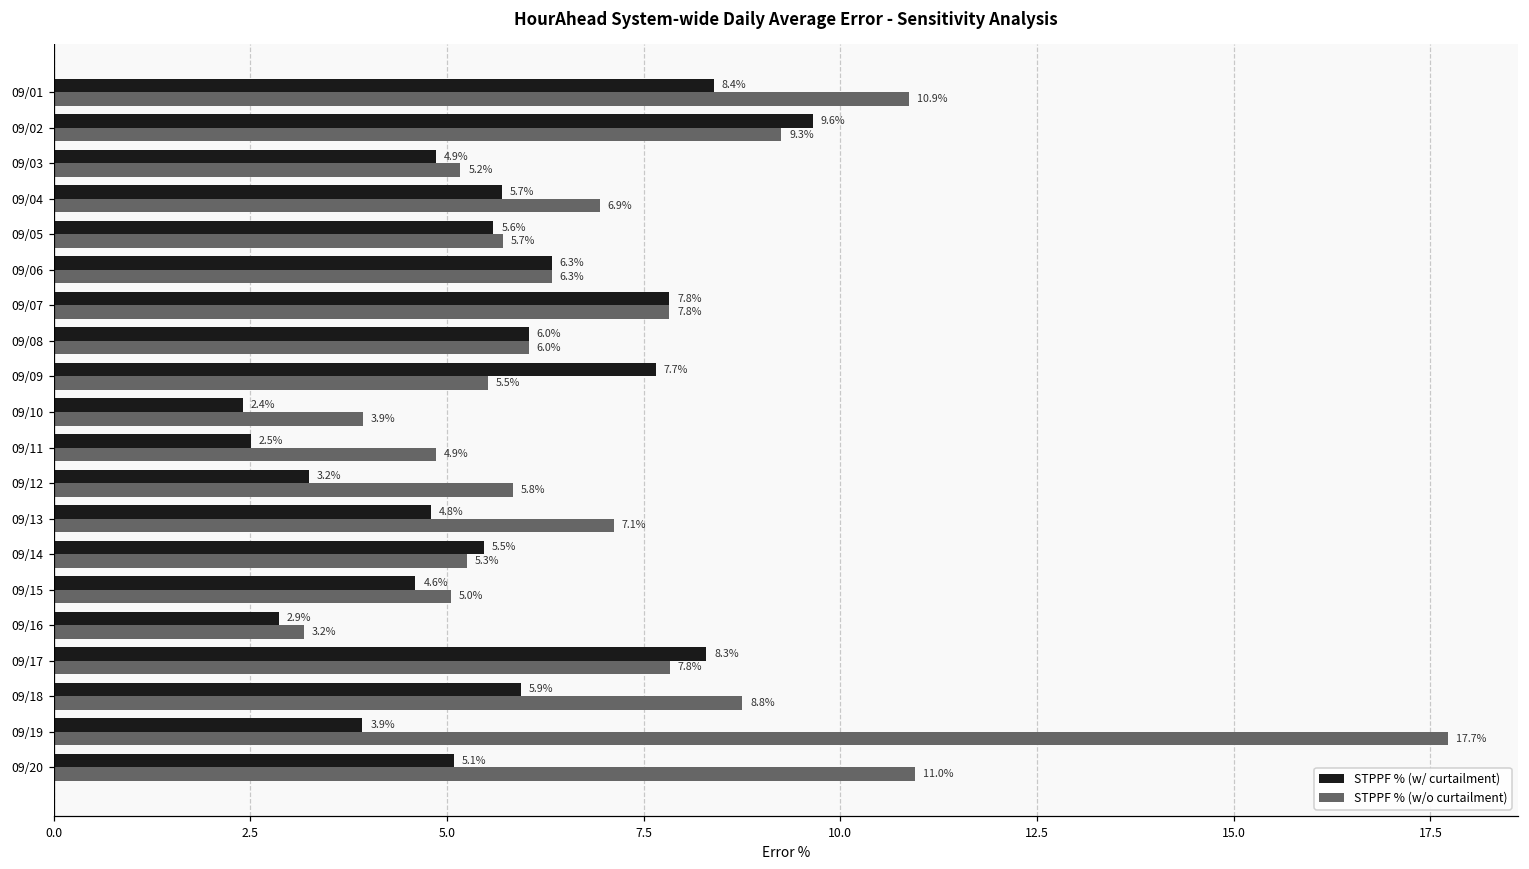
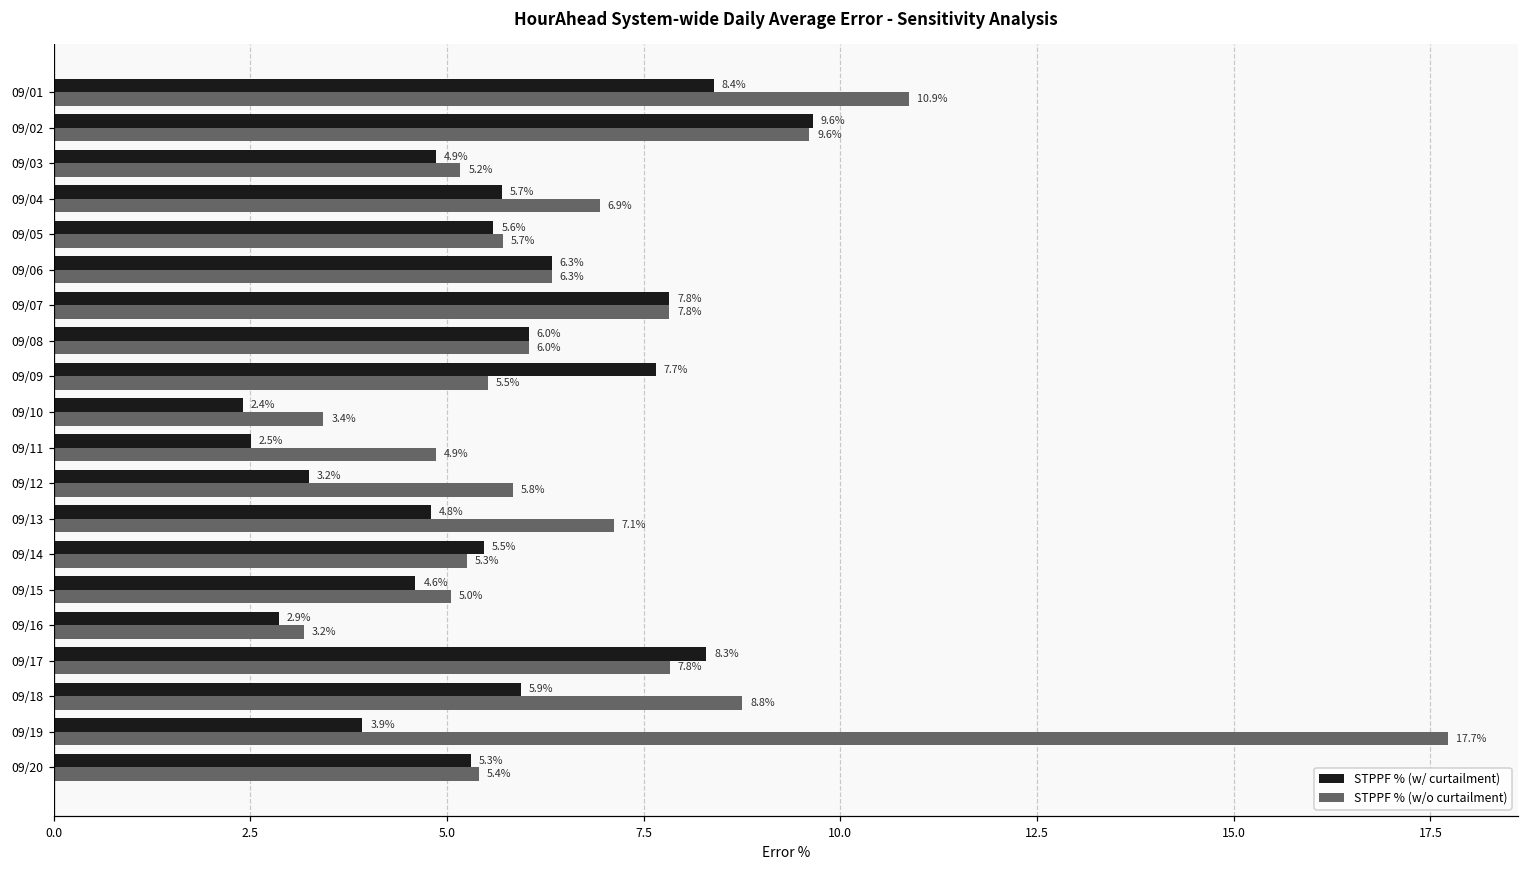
STPPF % (w/o curtailment), 09/02: 9.3% -> 9.6%
STPPF % (w/o curtailment), 09/10: 3.9% -> 3.4%
STPPF % (w/ curtailment), 09/20: 5.1% -> 5.3%
STPPF % (w/o curtailment), 09/20: 11.0% -> 5.4%
